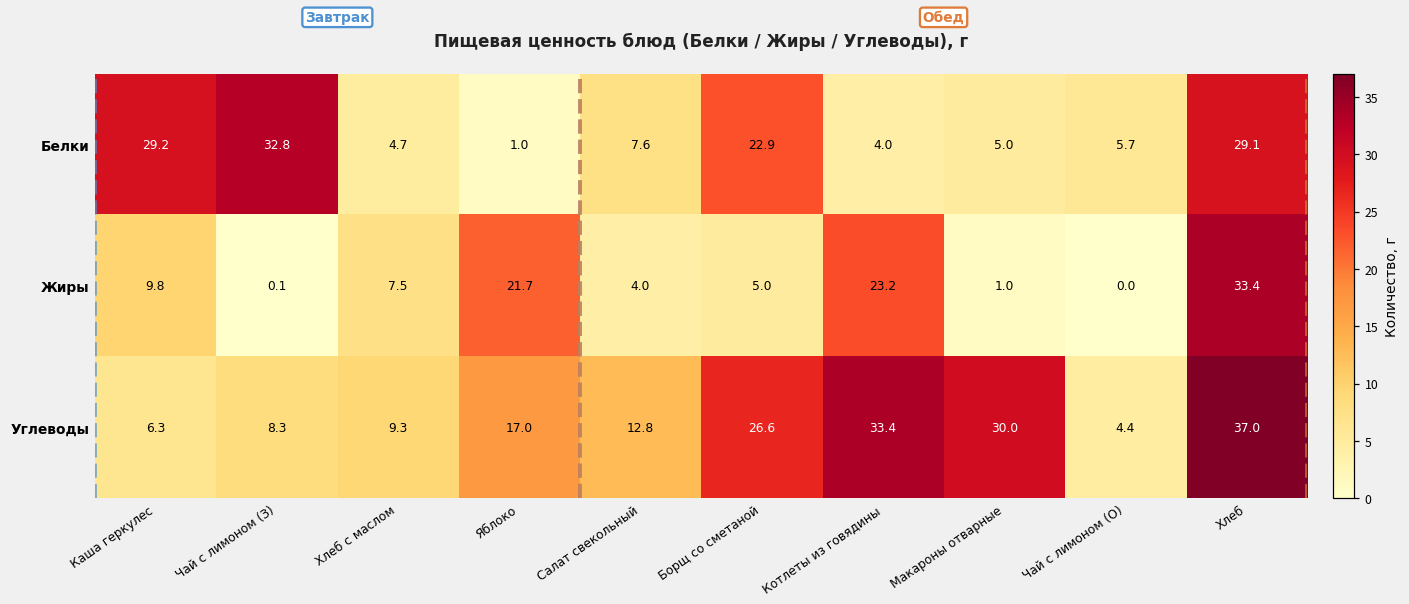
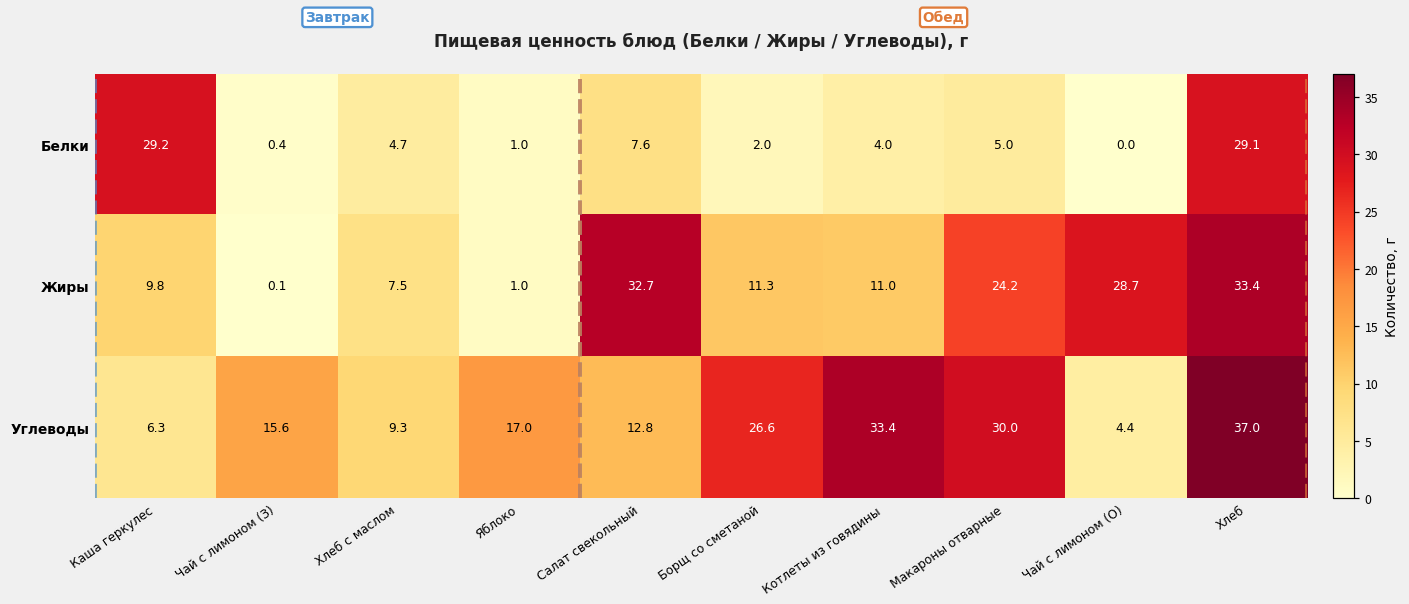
Белки, Чай с лимоном (З): 32.8 -> 0.4
Белки, Борщ со сметаной: 22.9 -> 2.0
Белки, Чай с лимоном (О): 5.7 -> 0.0
Жиры, Яблоко: 21.7 -> 1.0
Жиры, Салат свекольный: 4.0 -> 32.7
Жиры, Борщ со сметаной: 5.0 -> 11.3
Жиры, Котлеты из говядины: 23.2 -> 11.0
Жиры, Макароны отварные: 1.0 -> 24.2
Жиры, Чай с лимоном (О): 0.0 -> 28.7
Углеводы, Чай с лимоном (З): 8.3 -> 15.6
